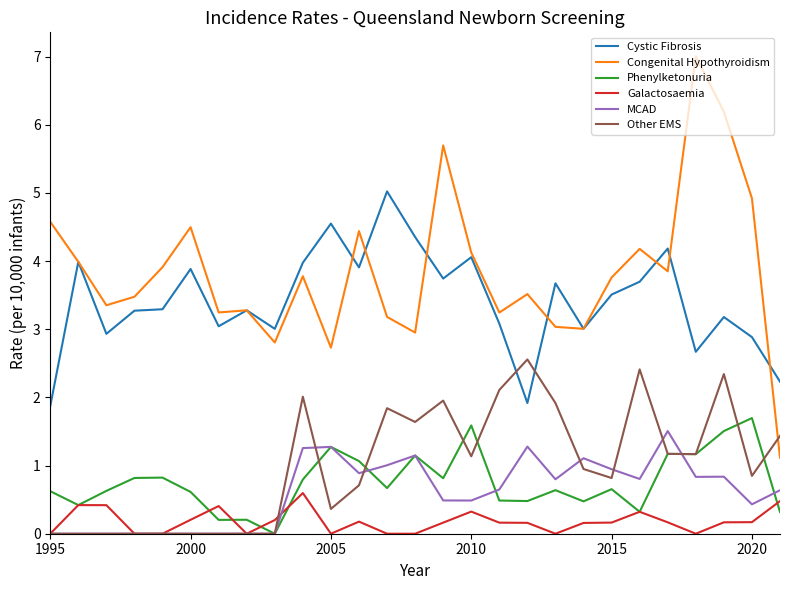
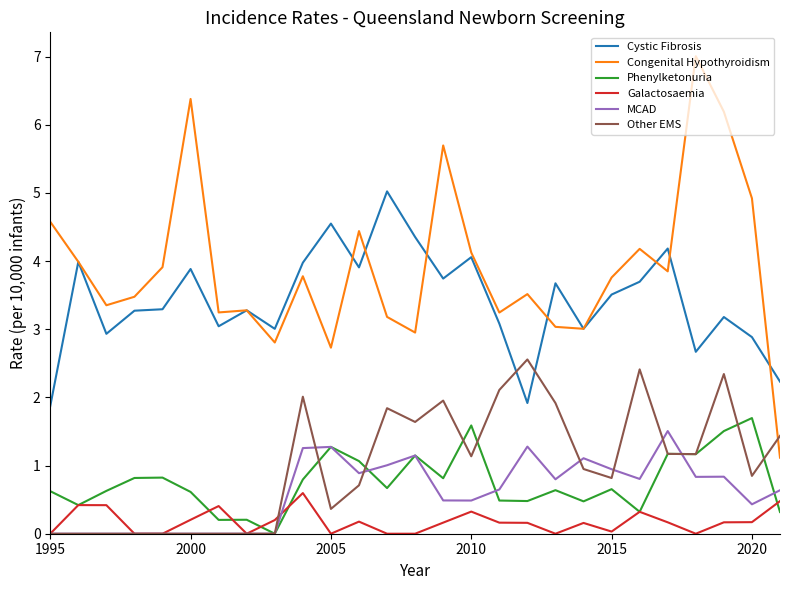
Congenital Hypothyroidism, 2000: 4.5 -> 6.4
Galactosaemia, 2015: 0.2 -> 0.0
